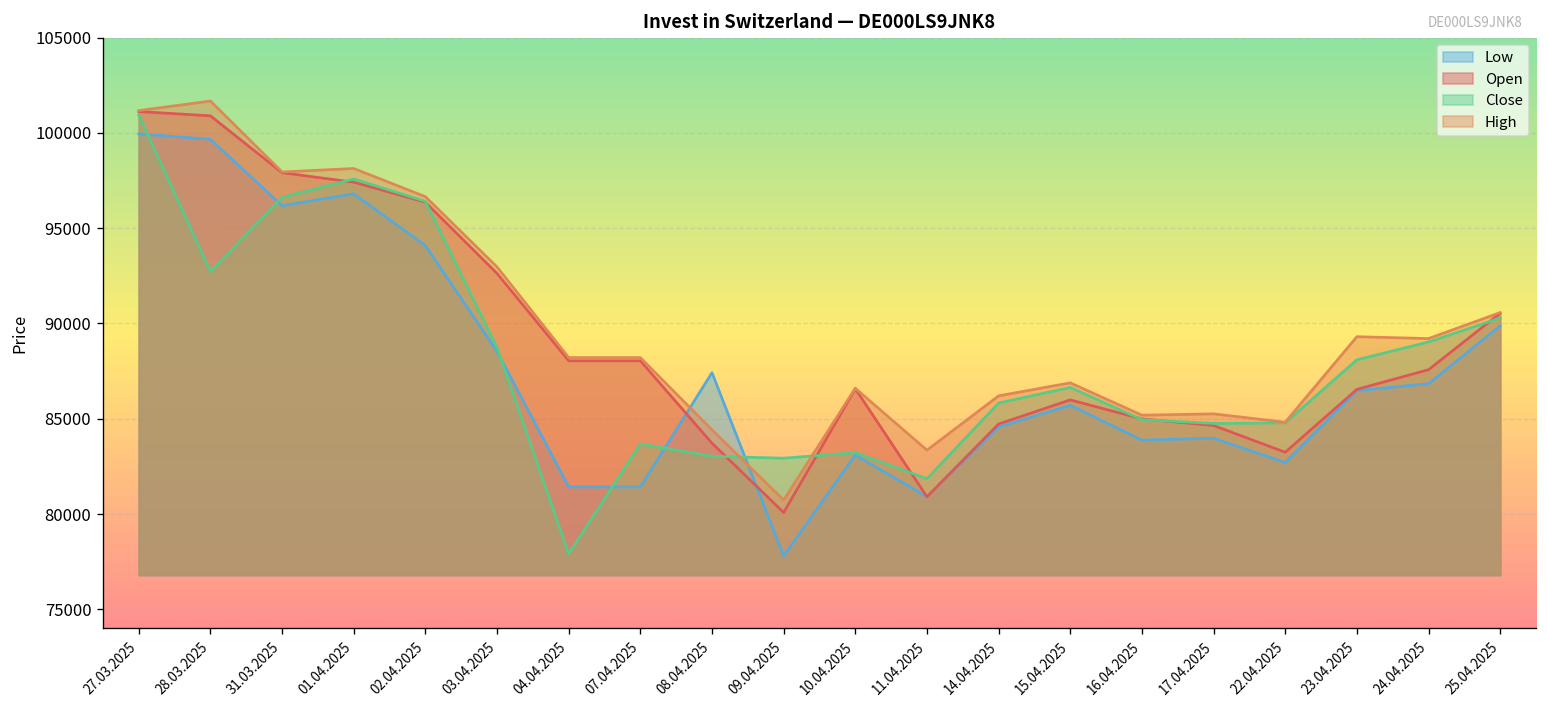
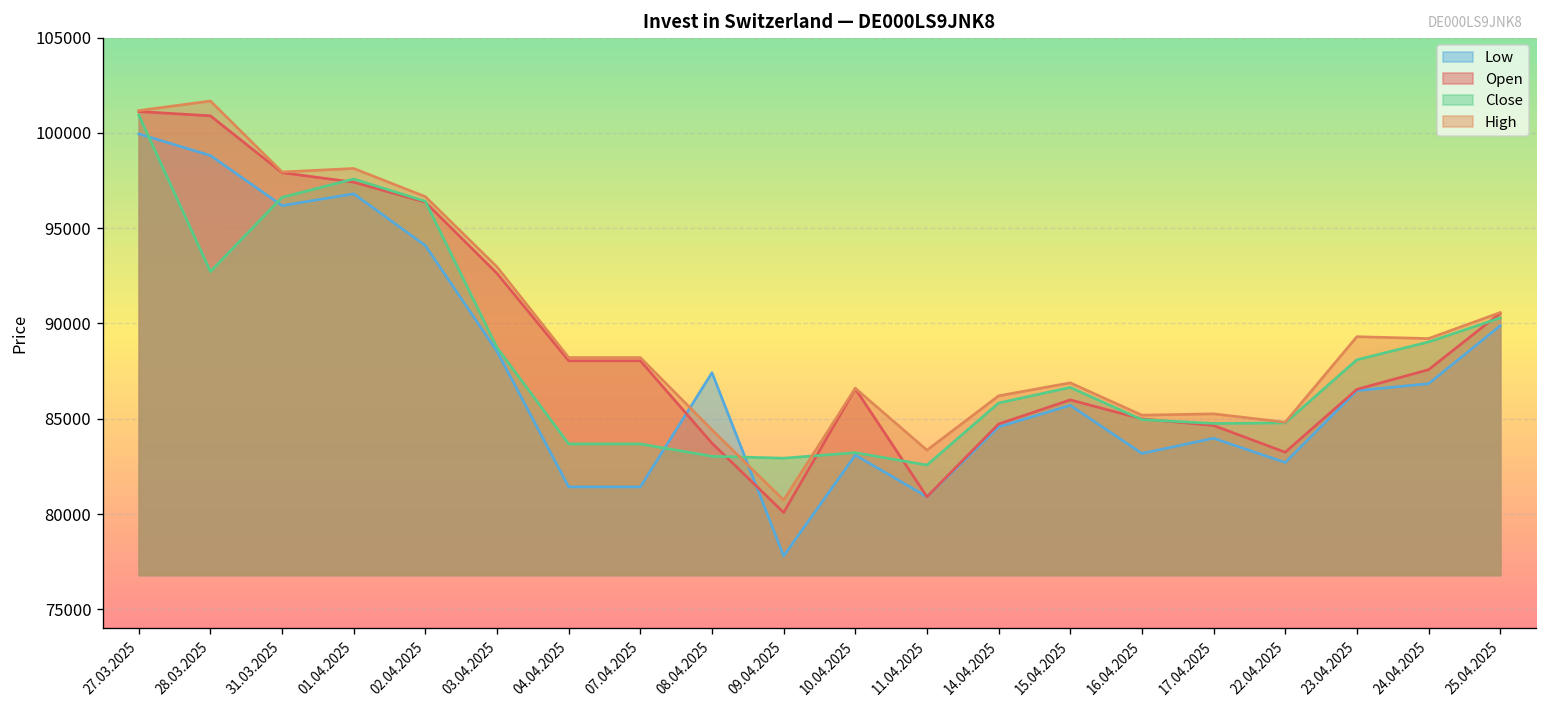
Low, 28.03.2025: 99700 -> 98800
Close, 04.04.2025: 77900 -> 83700
Close, 11.04.2025: 81900 -> 82600
Low, 16.04.2025: 83900 -> 83200
